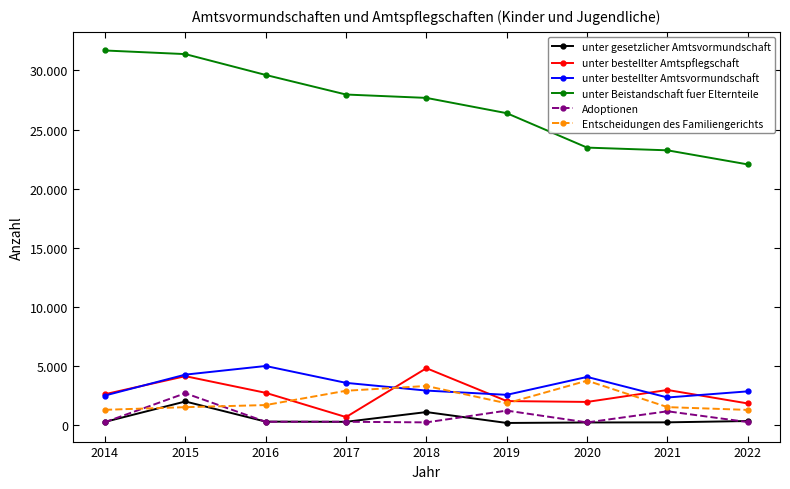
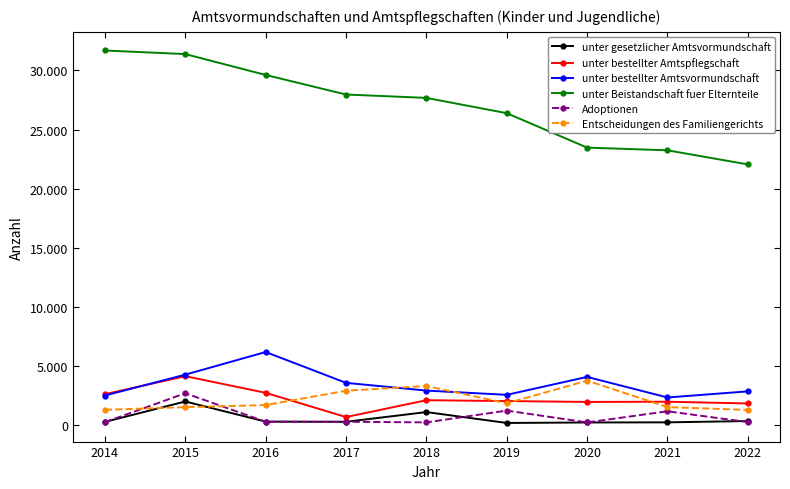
unter bestellter Amtsvormundschaft, 2016: 5.0 -> 6.2
unter bestellter Amtspflegschaft, 2018: 4.8 -> 2.1
unter bestellter Amtspflegschaft, 2021: 3.0 -> 2.0
